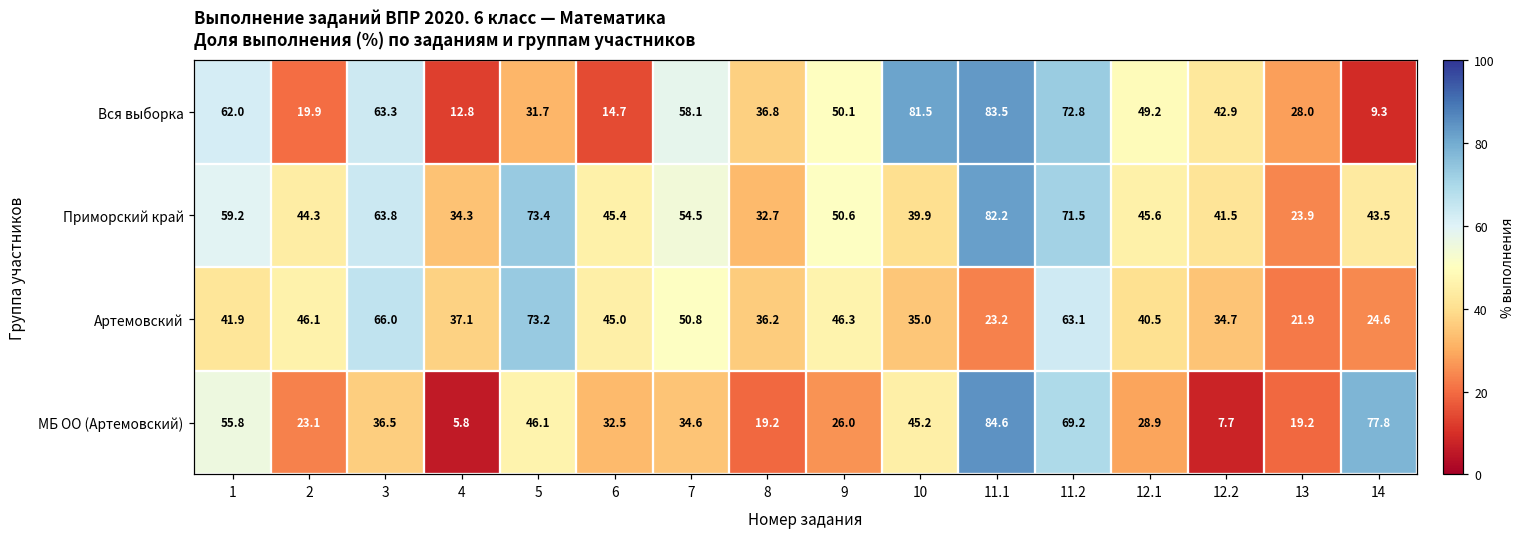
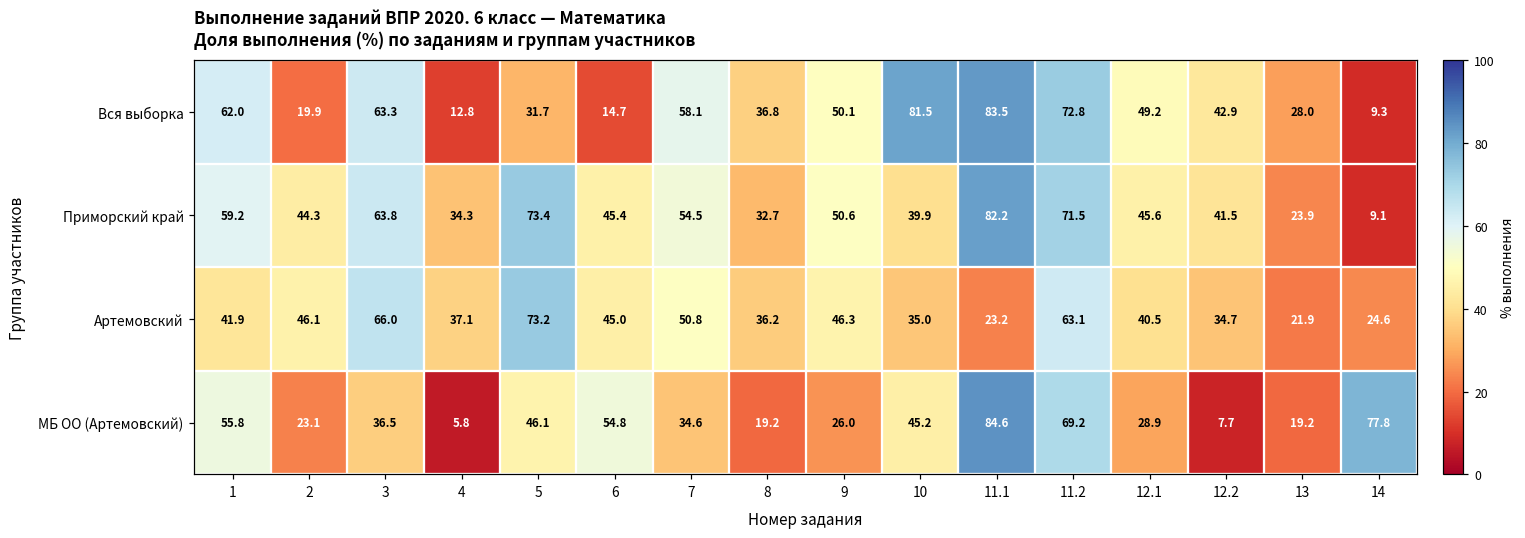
Приморский край, 14: 43.5 -> 9.1
МБ ОО (Артемовский), 6: 32.5 -> 54.8
